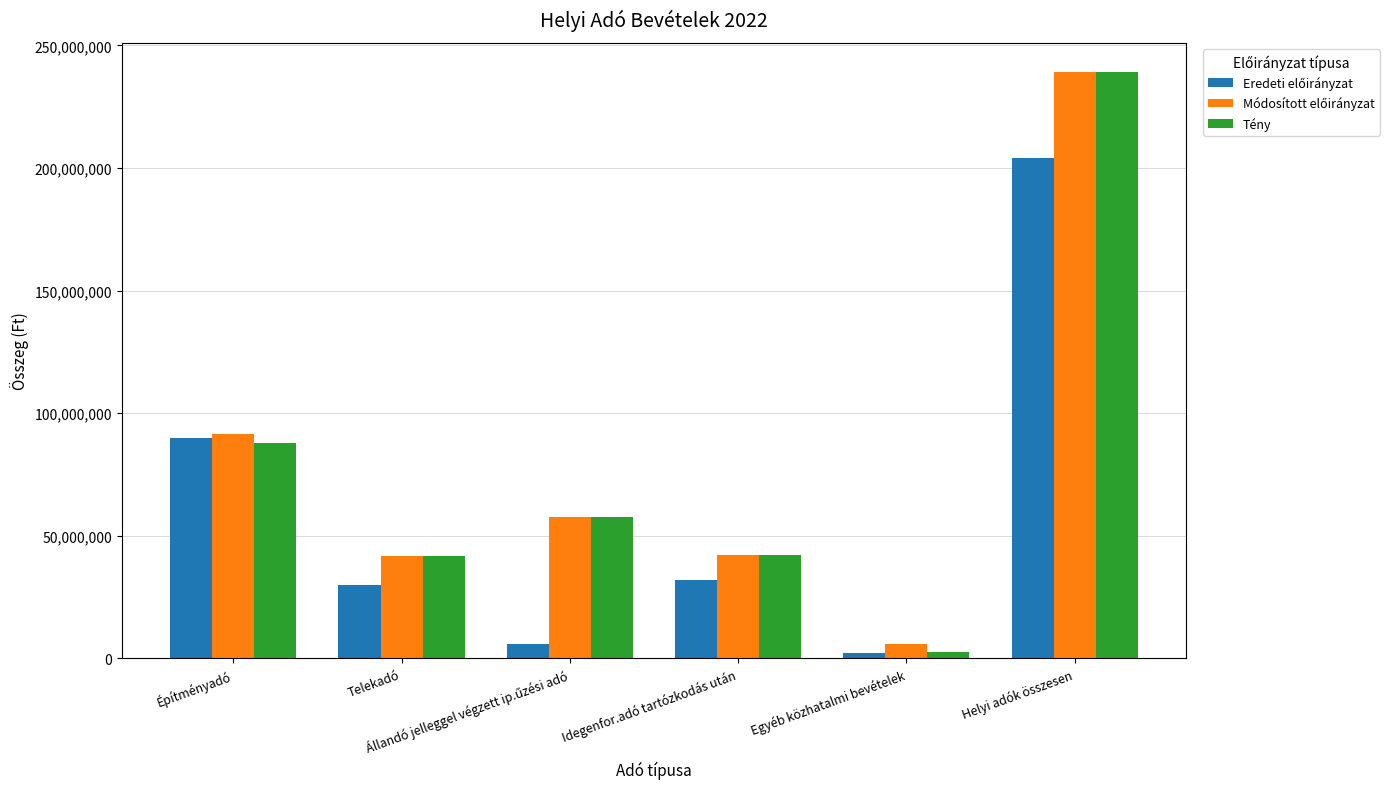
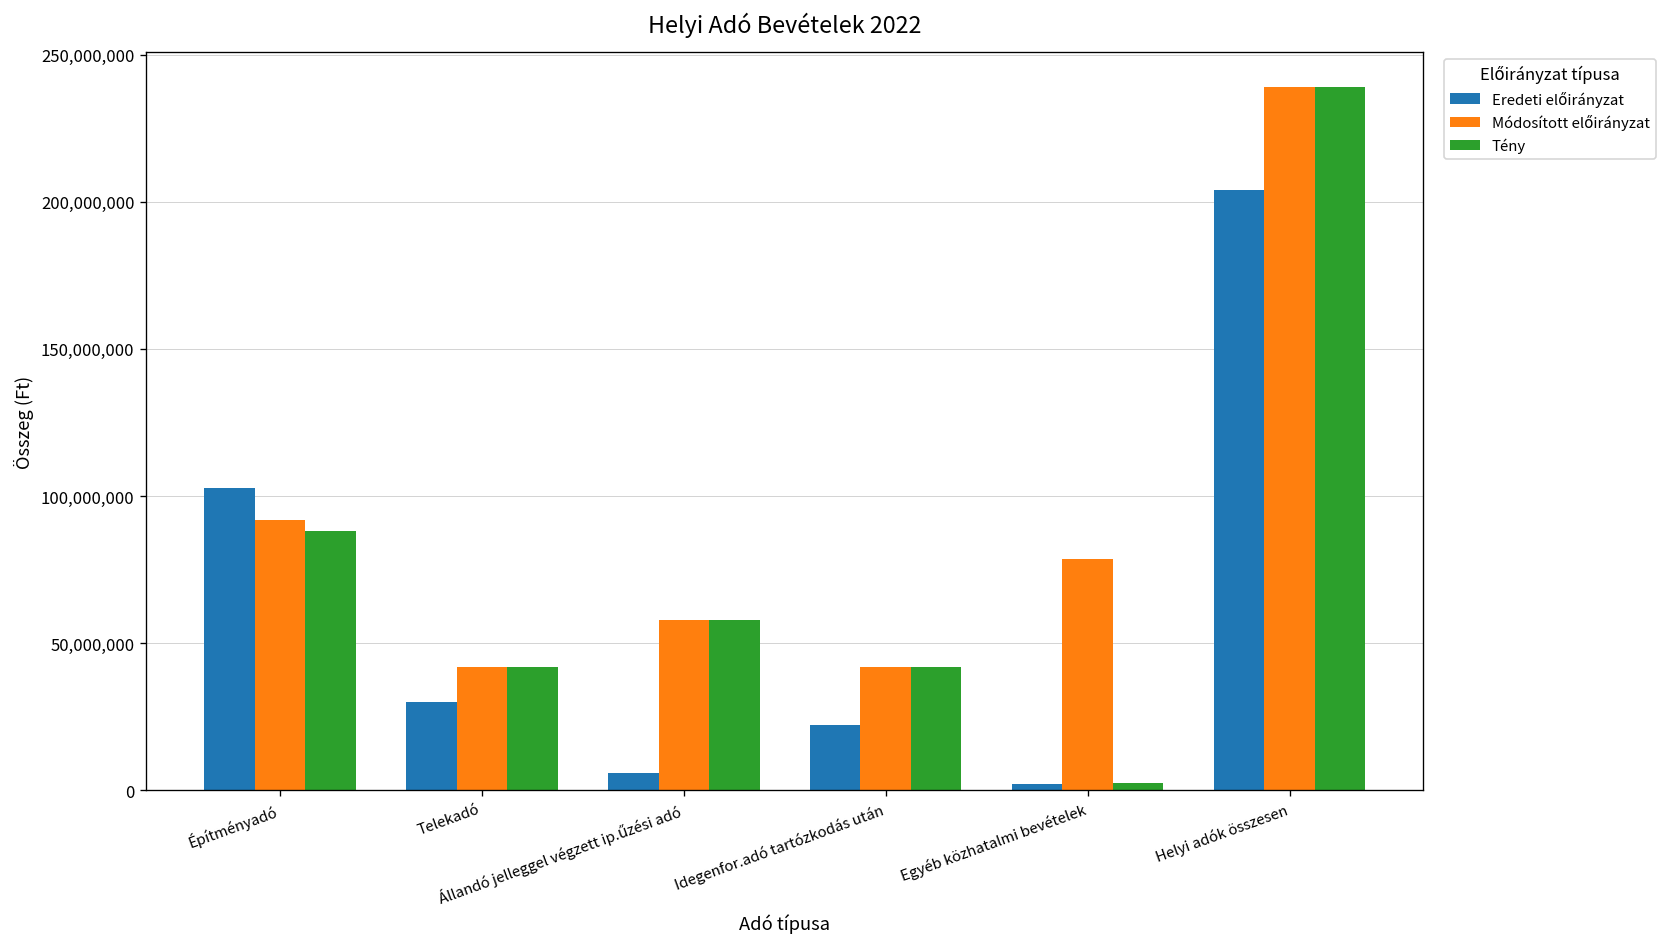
Eredeti előirányzat, Építményadó: 90,000,000 -> 103,000,000
Eredeti előirányzat, Idegenfor.adó tartózkodás után: 32,000,000 -> 22,000,000
Módosított előirányzat, Egyéb közhatalmi bevételek: 6,000,000 -> 79,000,000
